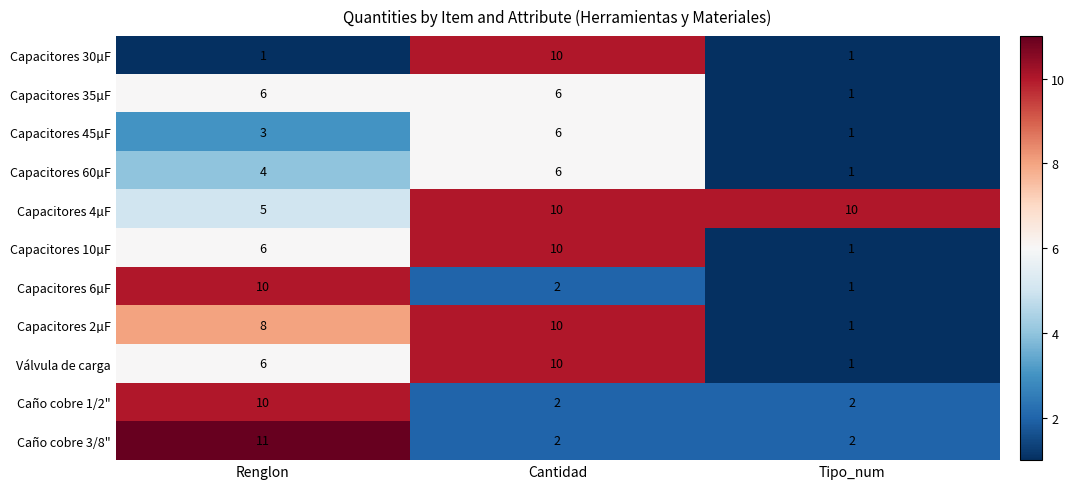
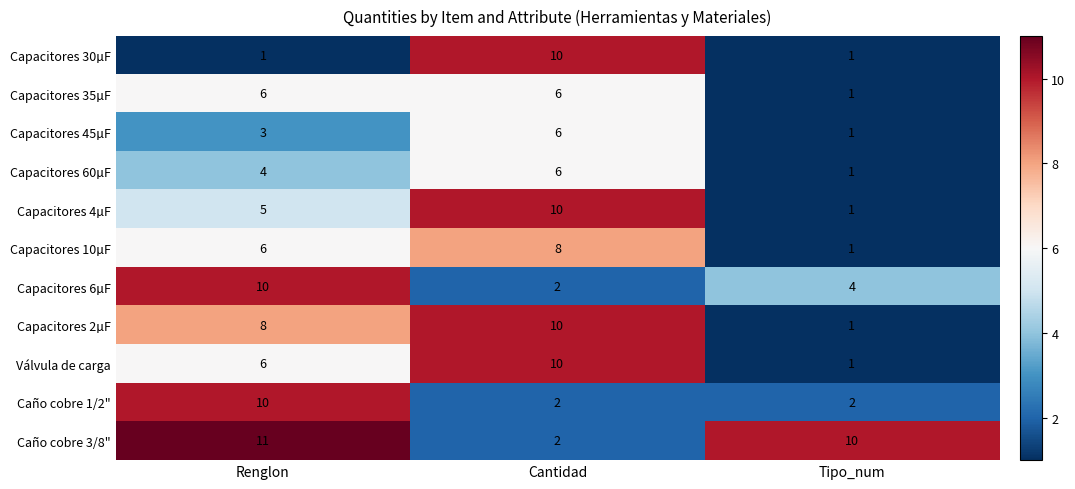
Capacitores 4µF, Tipo_num: 10 -> 1
Capacitores 10µF, Cantidad: 10 -> 8
Capacitores 6µF, Tipo_num: 1 -> 4
Caño cobre 3/8", Tipo_num: 2 -> 10
